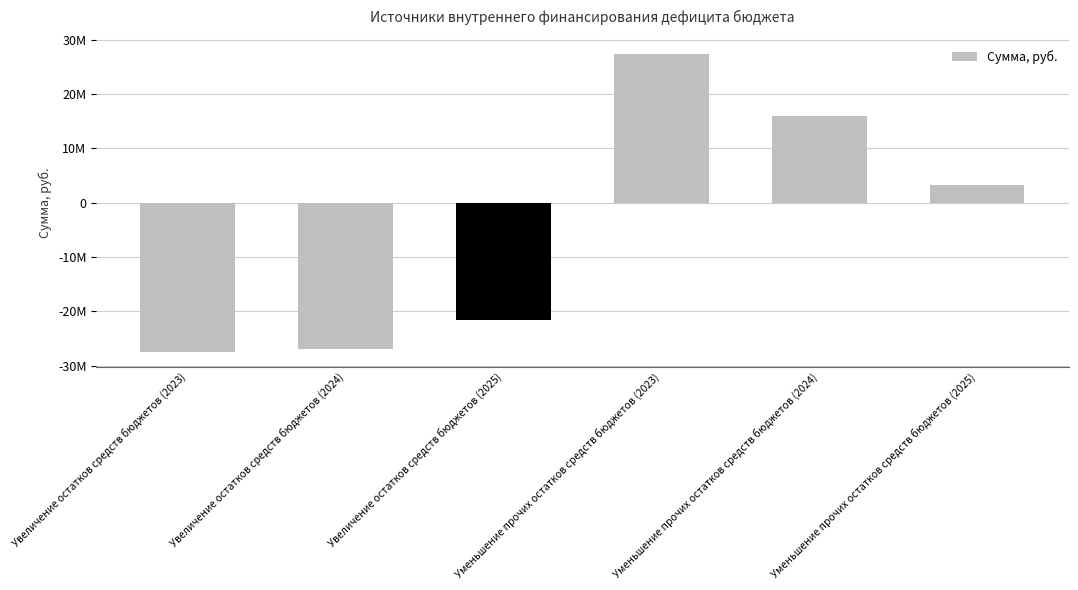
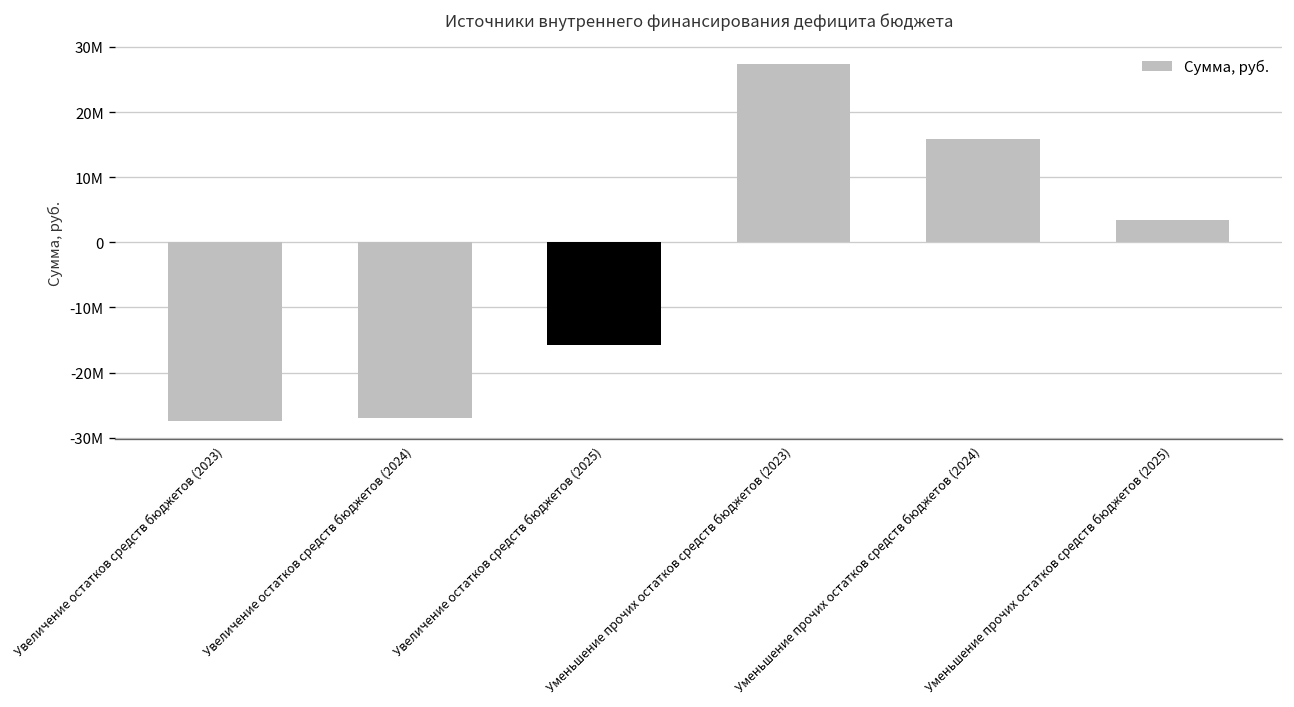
Увеличение остатков средств бюджетов (2025): -22000000 -> -16000000
